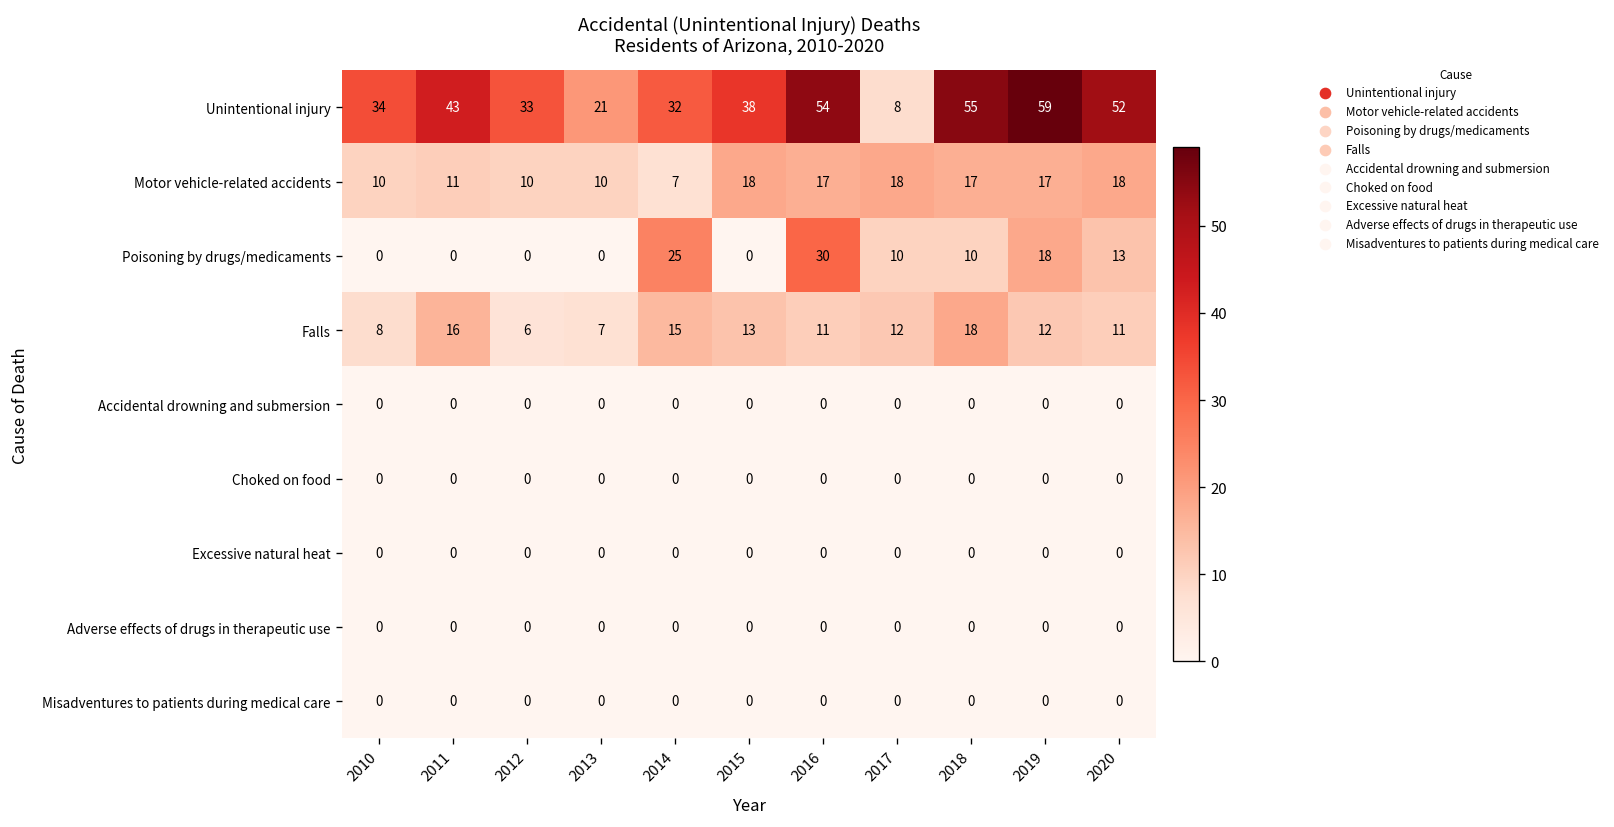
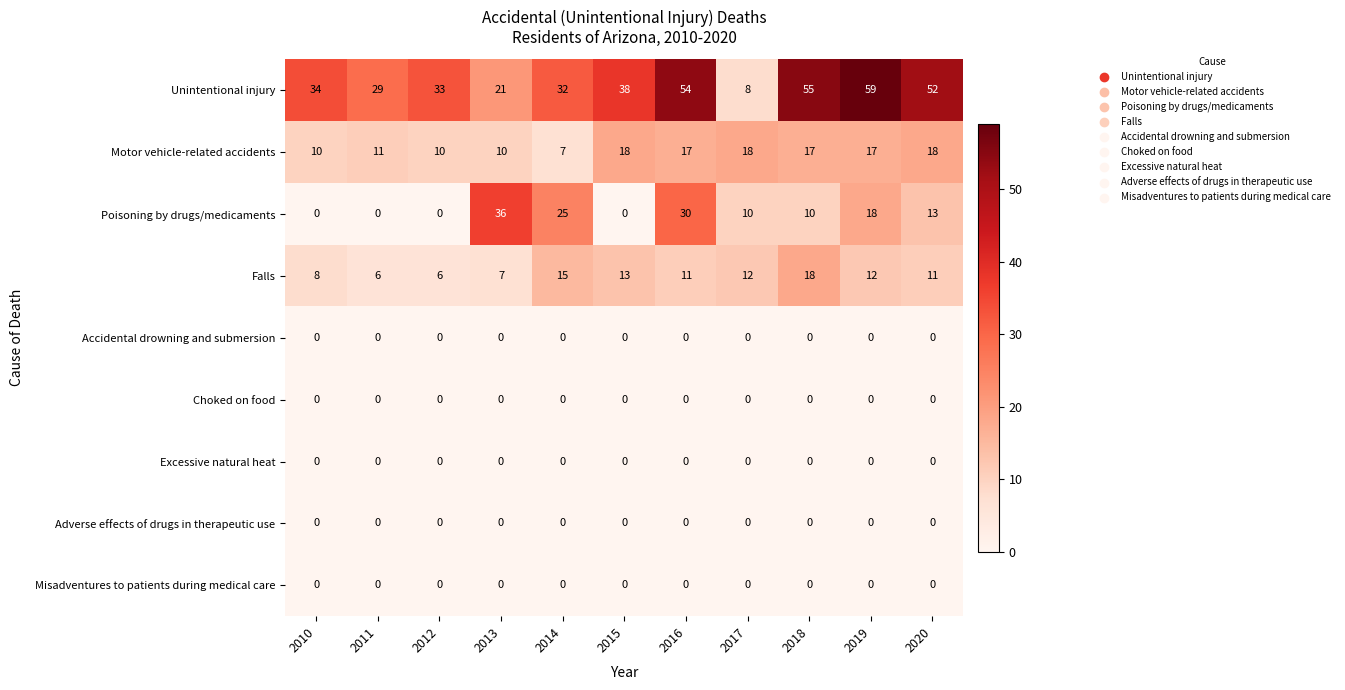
Unintentional injury, 2011: 43 -> 29
Poisoning by drugs/medicaments, 2013: 0 -> 36
Falls, 2011: 16 -> 6
